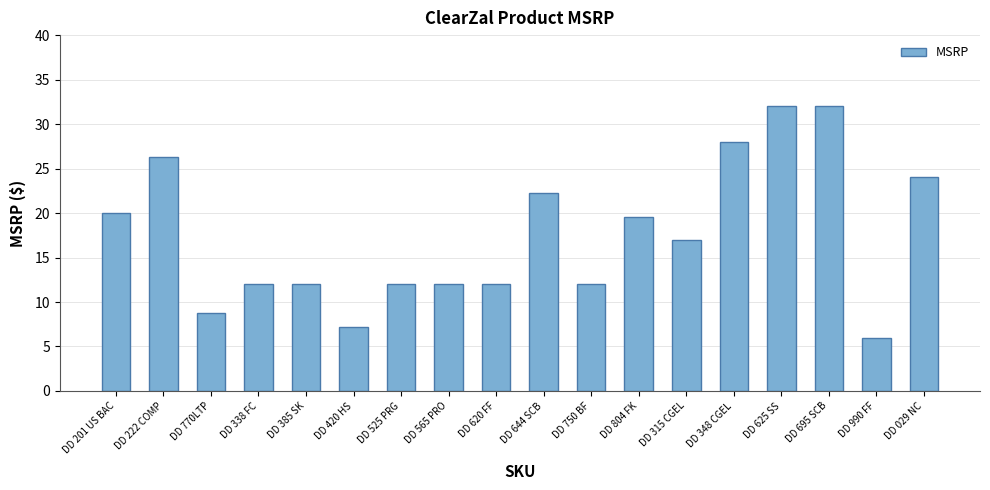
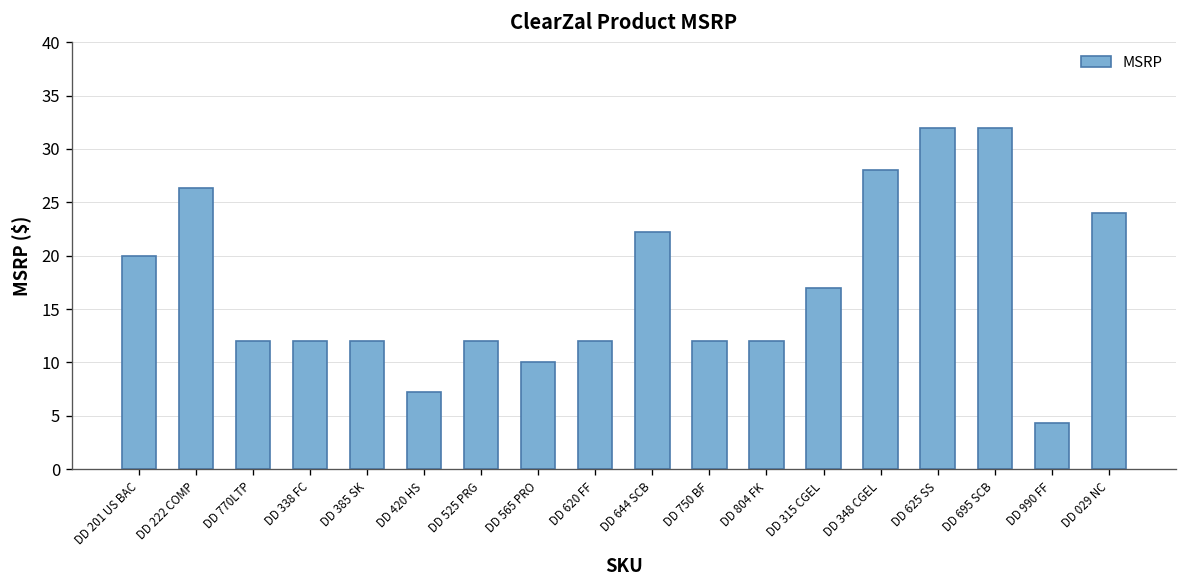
DD 770LTP: 9 -> 12
DD 565 PRO: 12 -> 10
DD 804 FK: 20 -> 12
DD 990 FF: 6 -> 4
